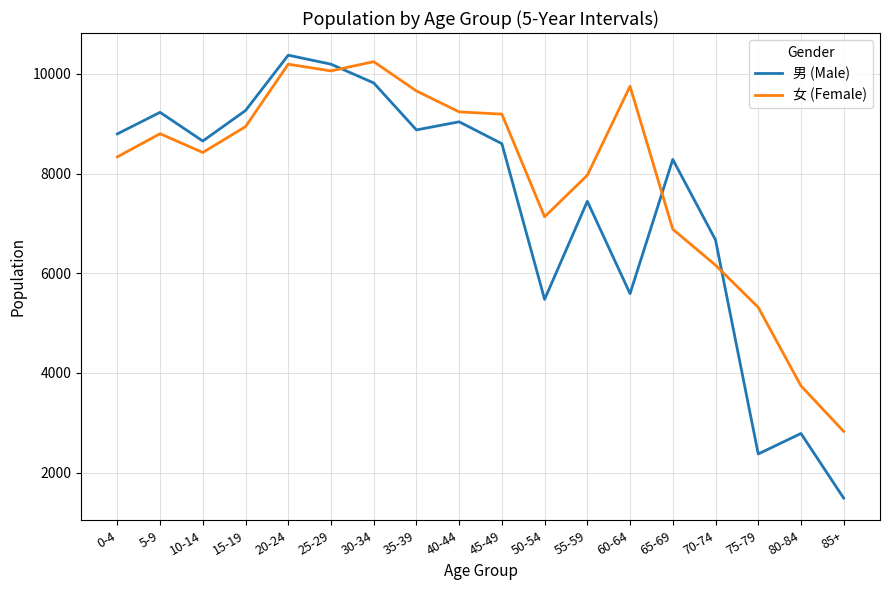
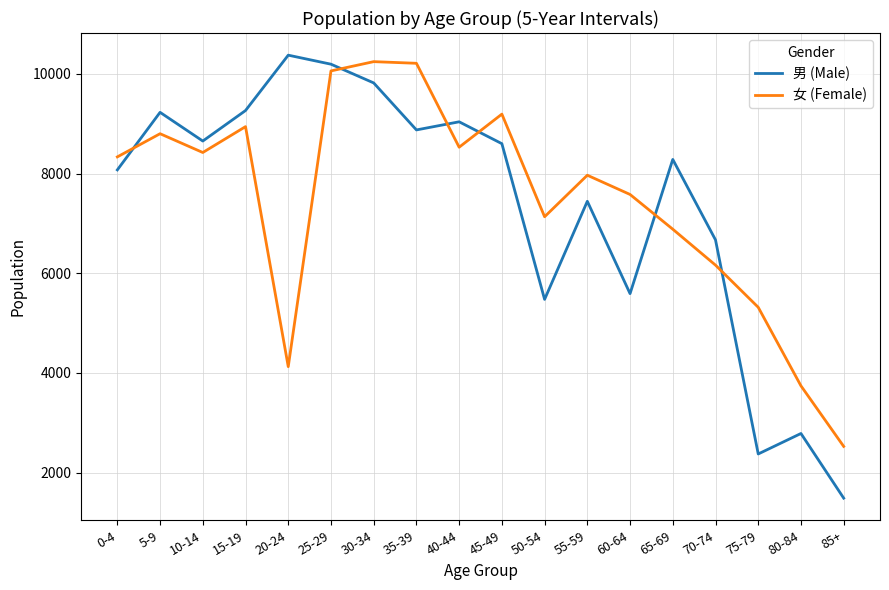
男 (Male), 0-4: 8800 -> 8100
女 (Female), 20-24: 10200 -> 4100
女 (Female), 35-39: 9700 -> 10200
女 (Female), 40-44: 9200 -> 8500
女 (Female), 60-64: 9800 -> 7600
女 (Female), 85+: 2800 -> 2500
